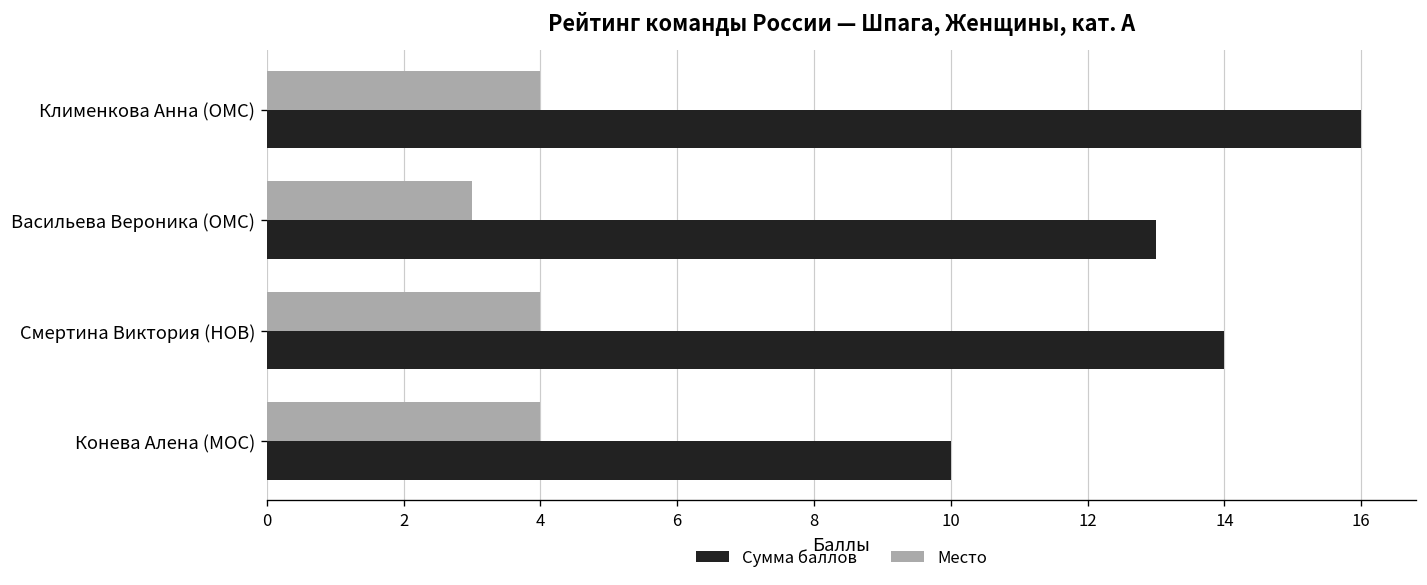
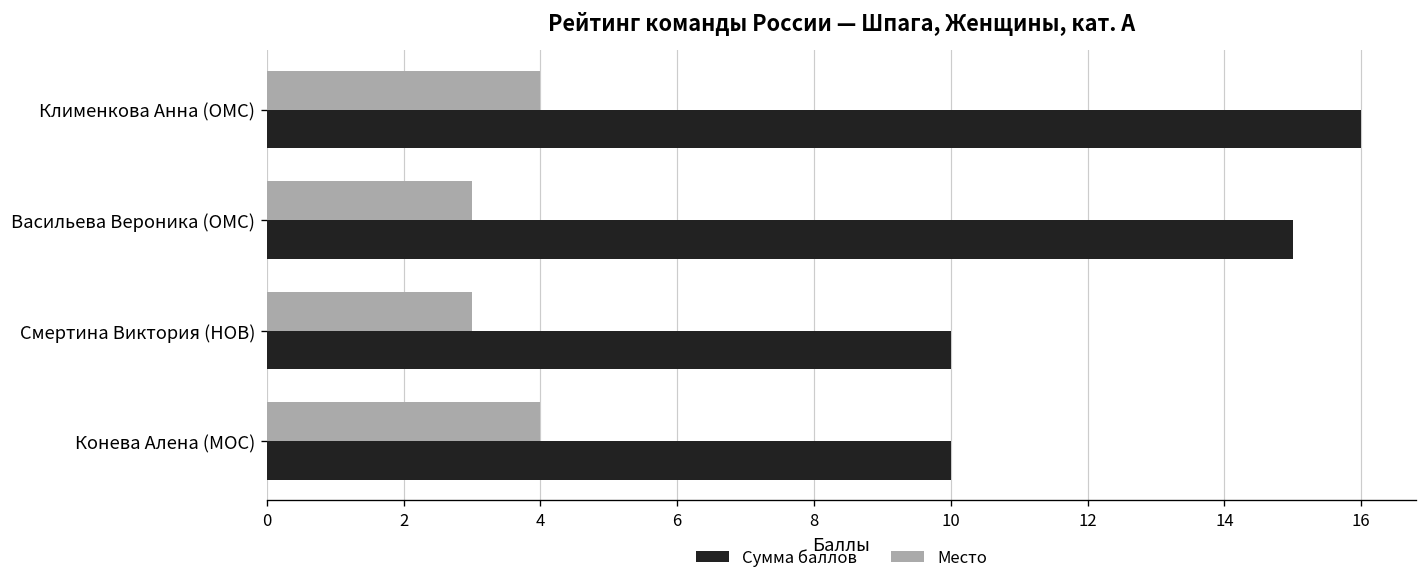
Сумма баллов, Васильева Вероника (ОМС): 13 -> 15
Место, Смертина Виктория (НОВ): 4 -> 3
Сумма баллов, Смертина Виктория (НОВ): 14 -> 10
